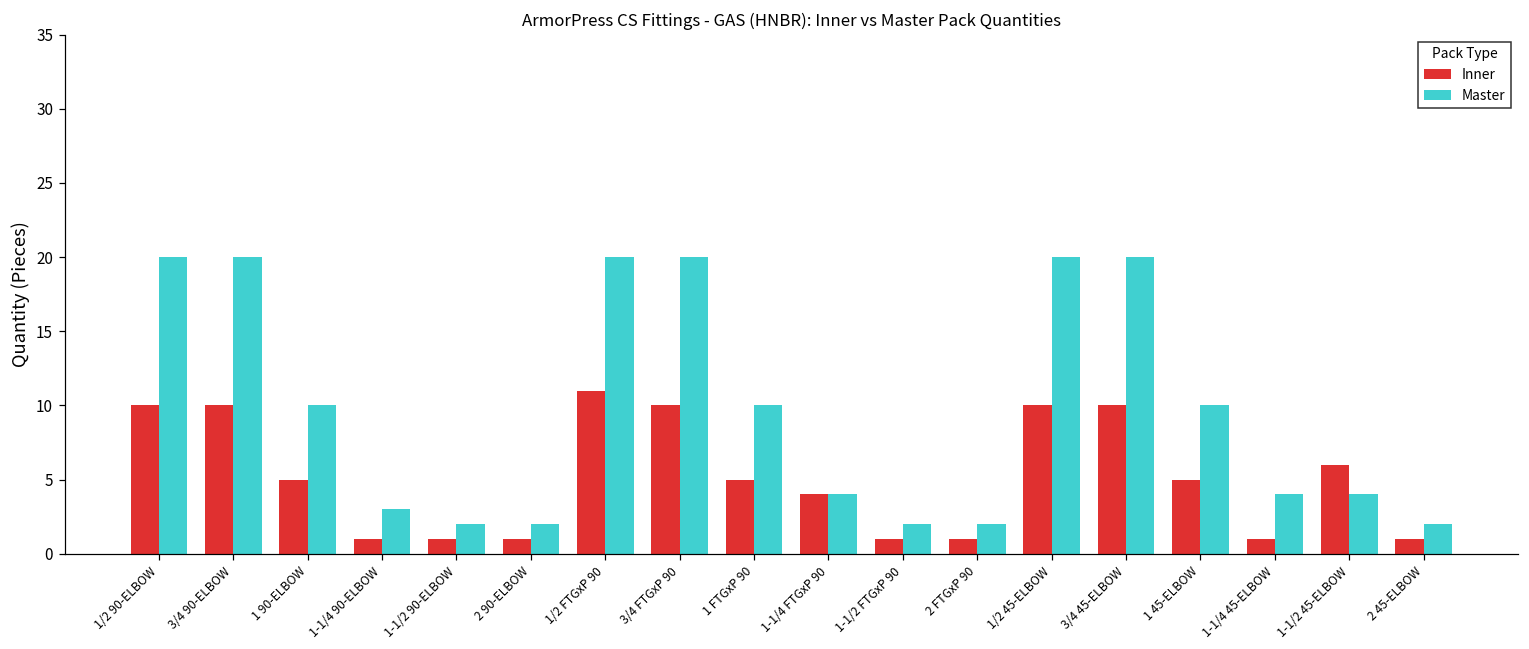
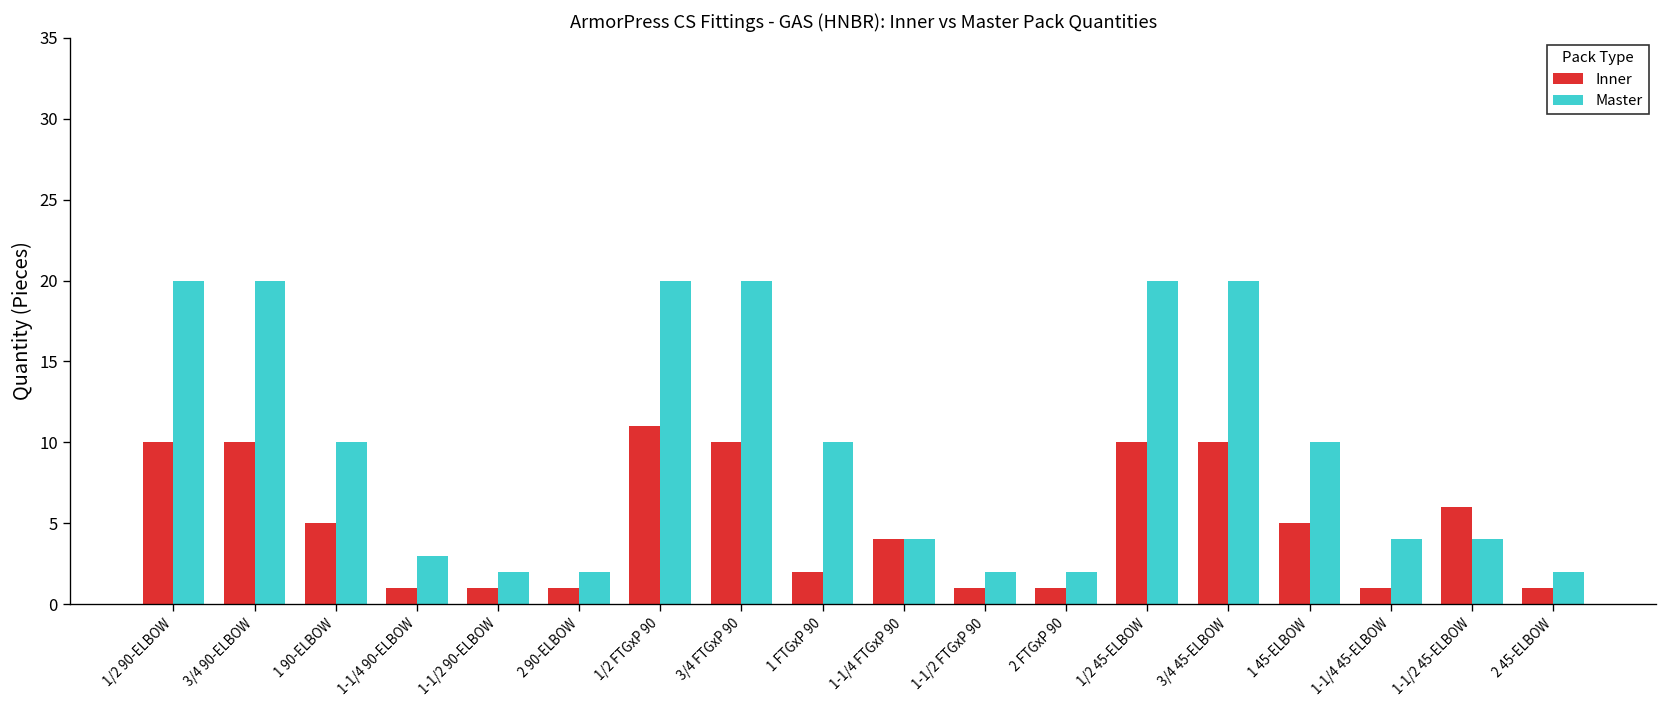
Inner, 1 FTGxP 90: 5 -> 2
